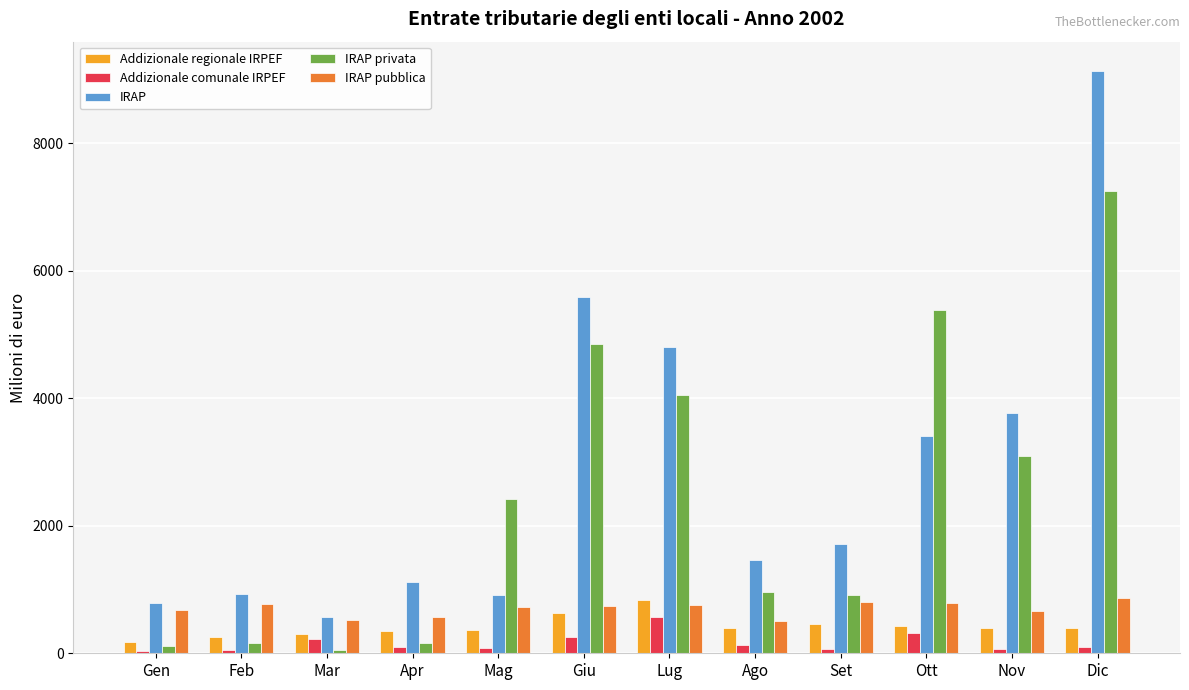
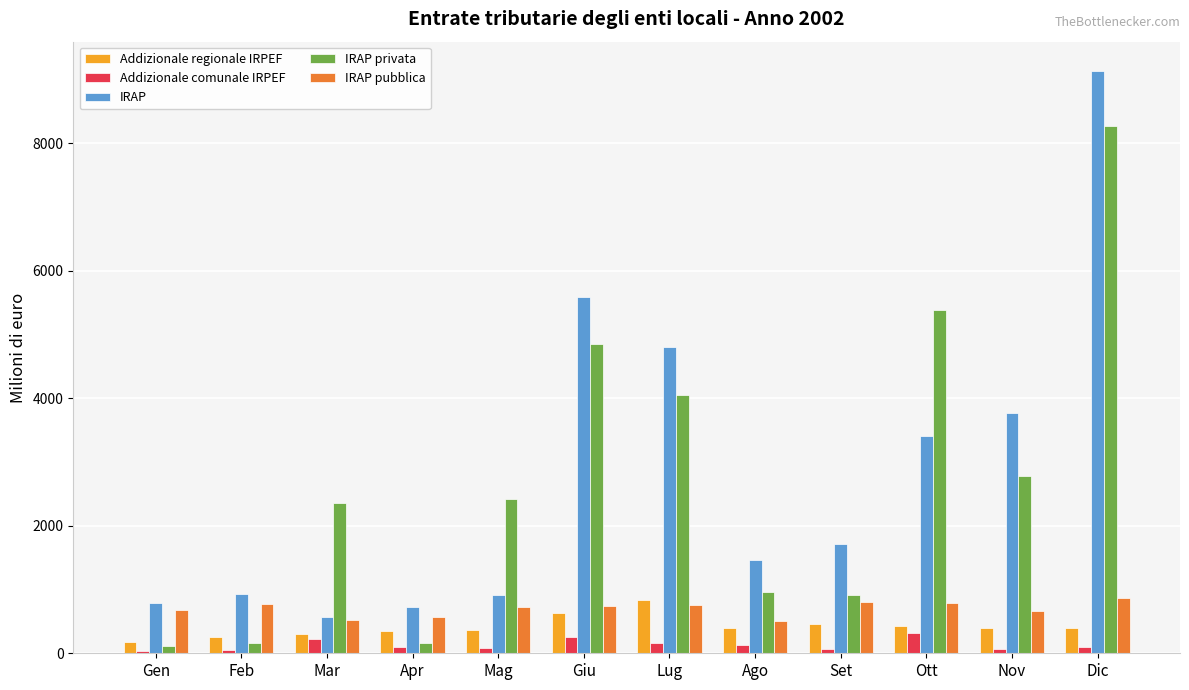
IRAP privata, Mar: 100 -> 2400
IRAP, Apr: 1100 -> 700
Addizionale comunale IRPEF, Lug: 600 -> 200
IRAP privata, Nov: 3100 -> 2800
IRAP privata, Dic: 7200 -> 8300
